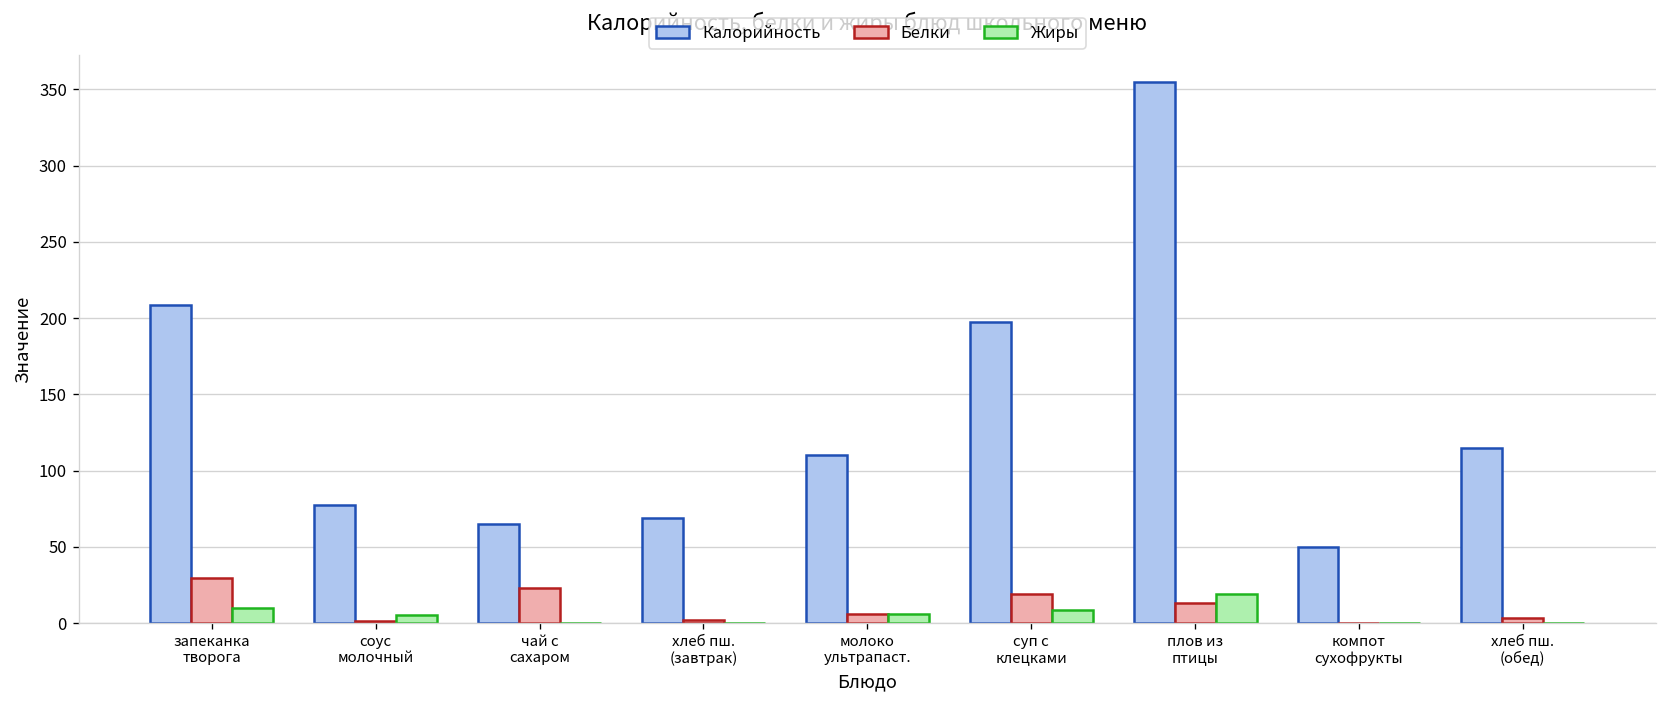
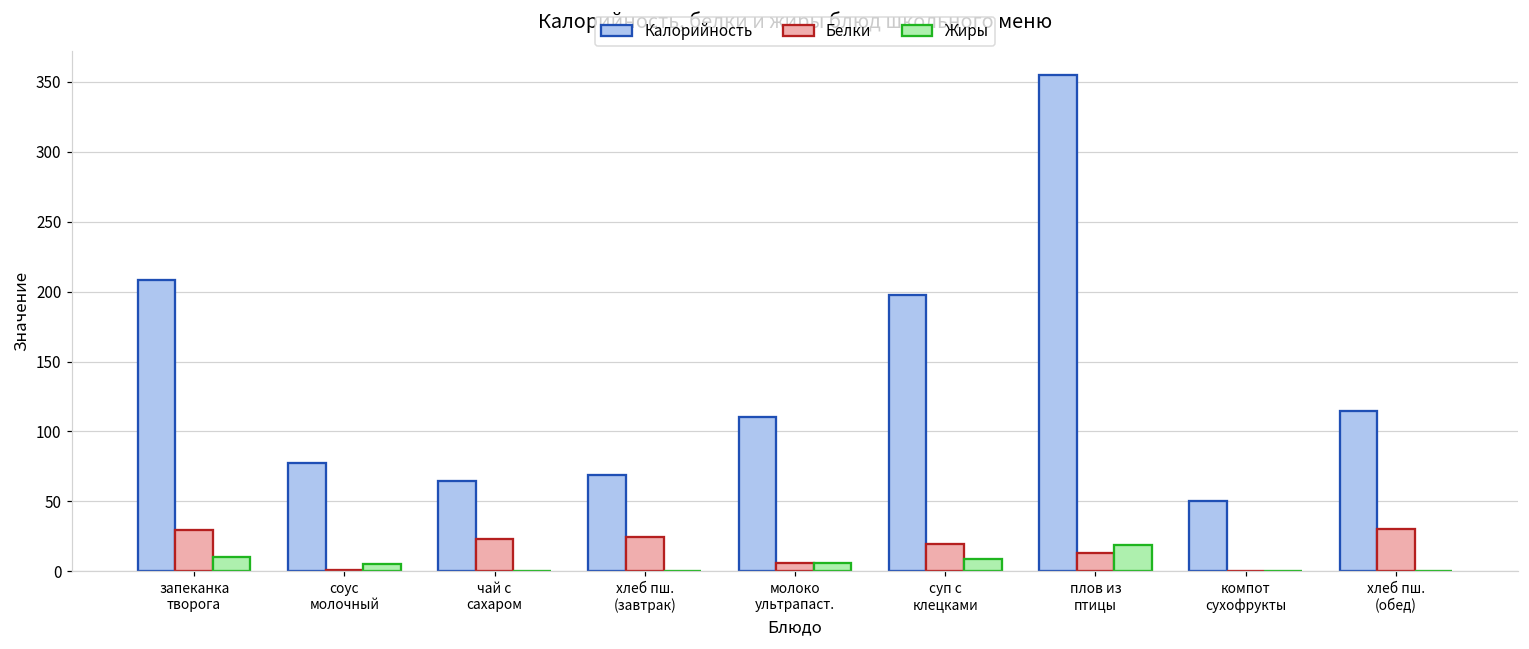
Белки, хлеб пш. (завтрак): 2 -> 25
Белки, хлеб пш. (обед): 4 -> 30
